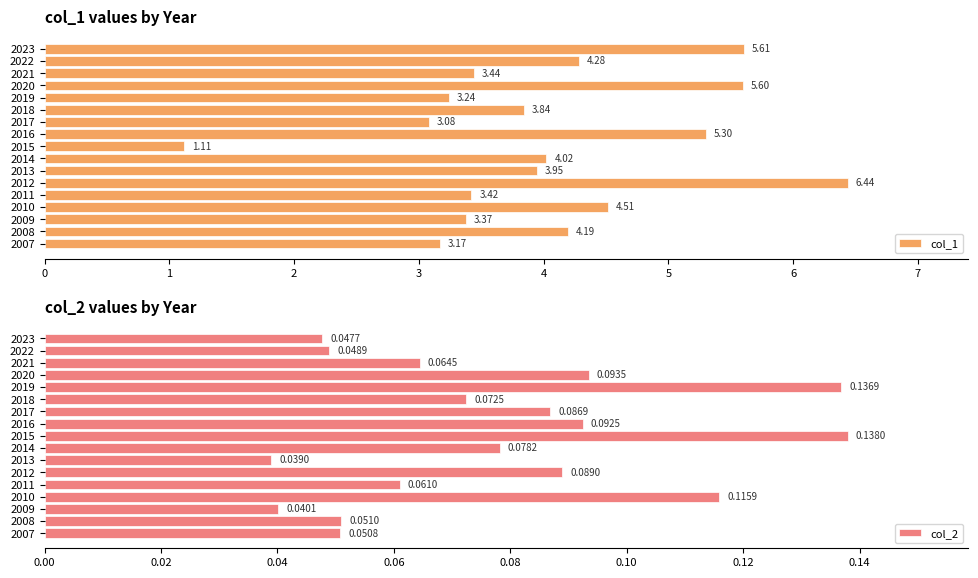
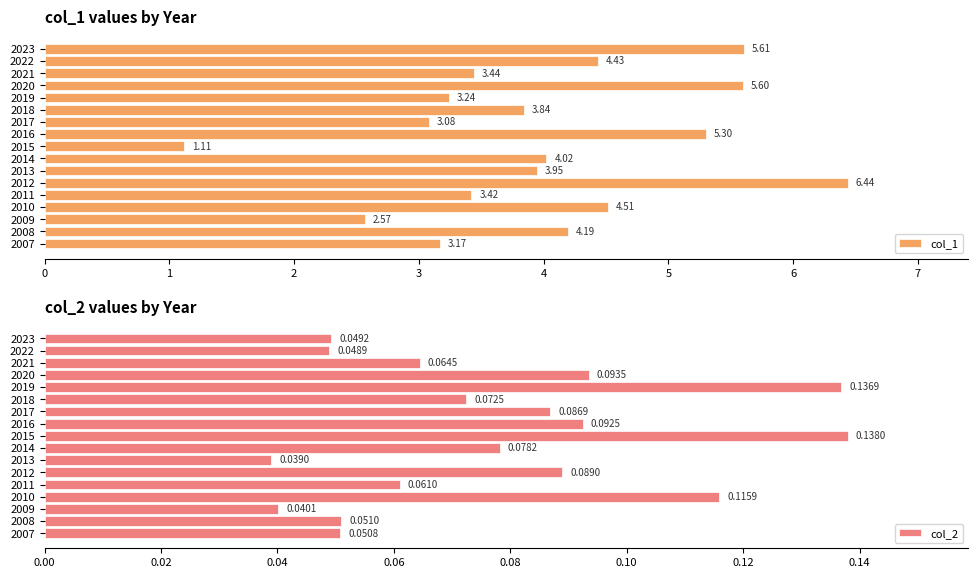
col_1 values by Year, 2022: 4.28 -> 4.43
col_1 values by Year, 2009: 3.37 -> 2.57
col_2 values by Year, 2023: 0.0477 -> 0.0492
